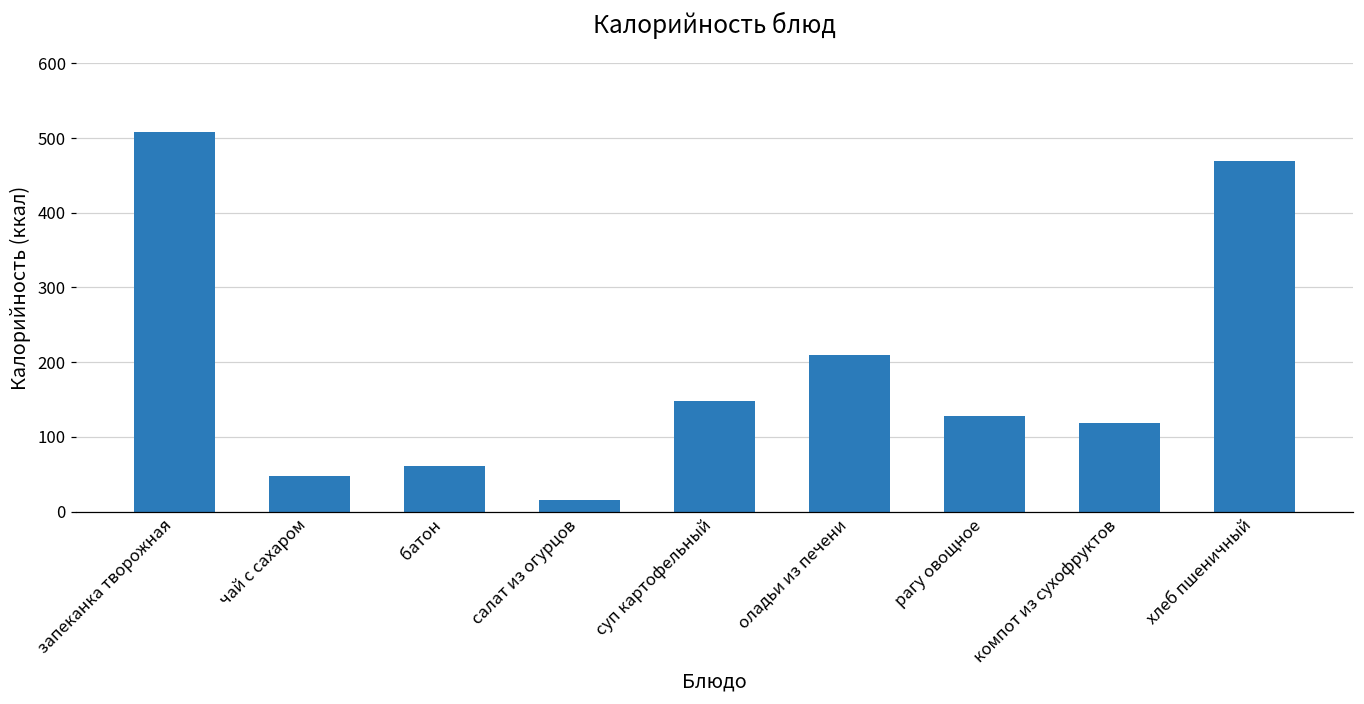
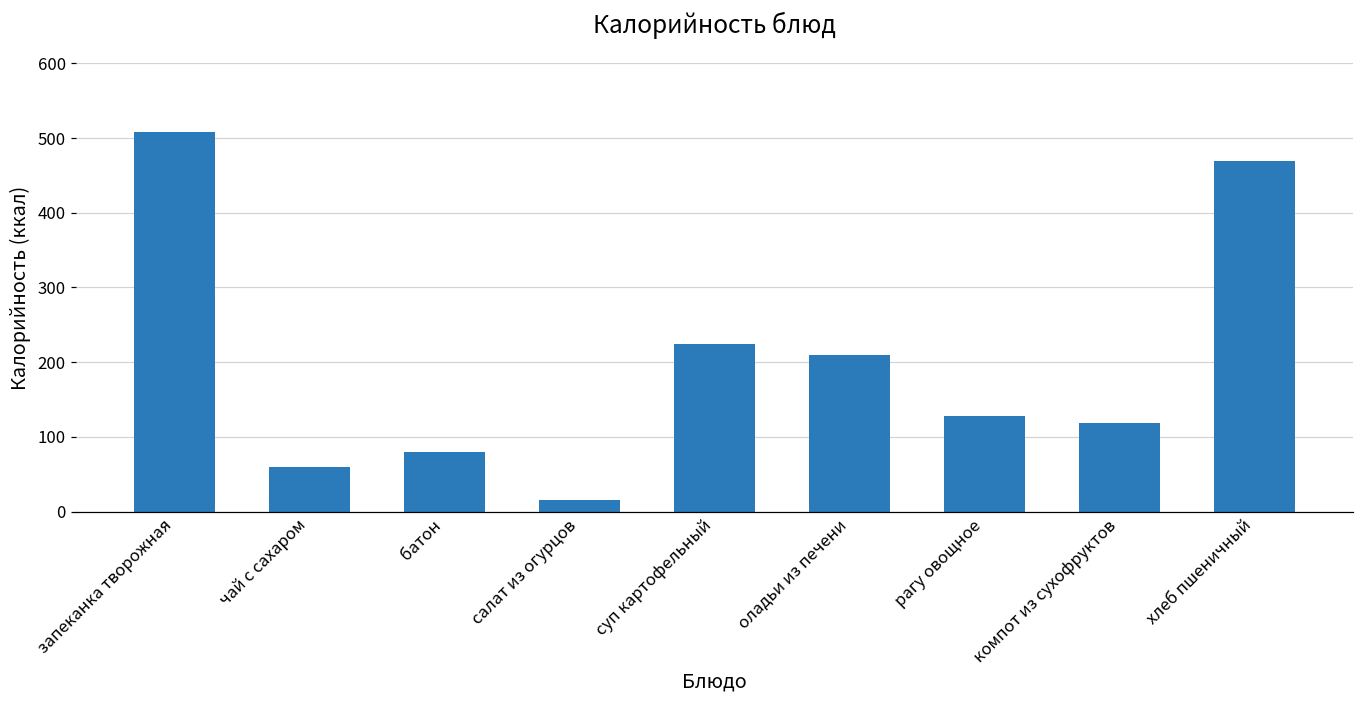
чай с сахаром: 50 -> 60
батон: 60 -> 80
суп картофельный: 150 -> 220
